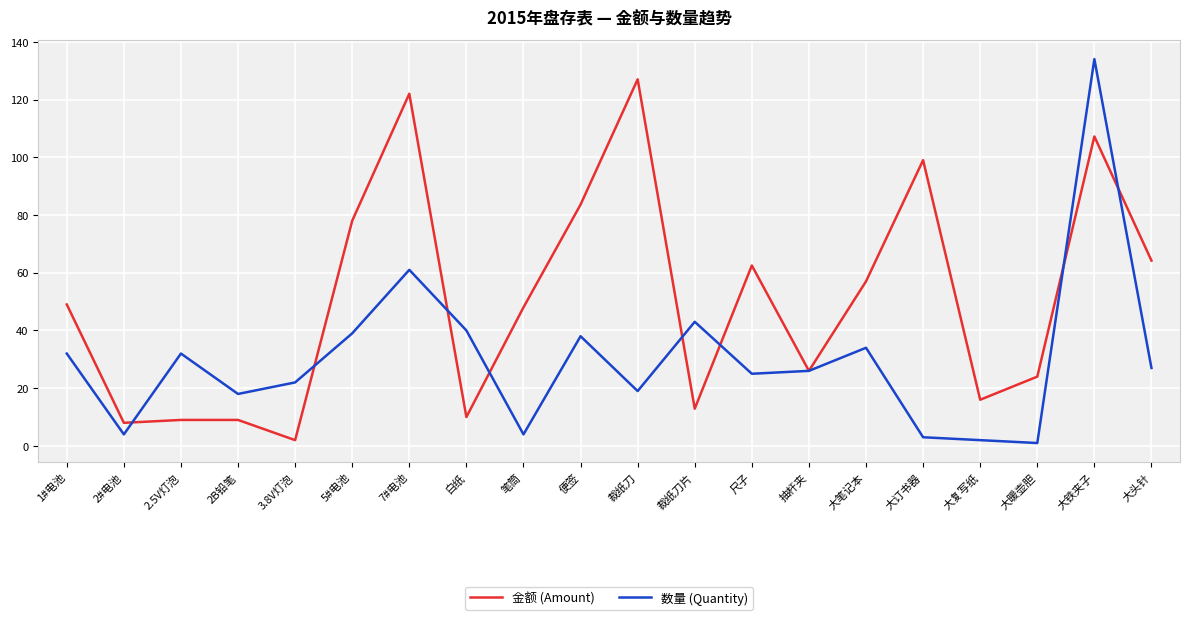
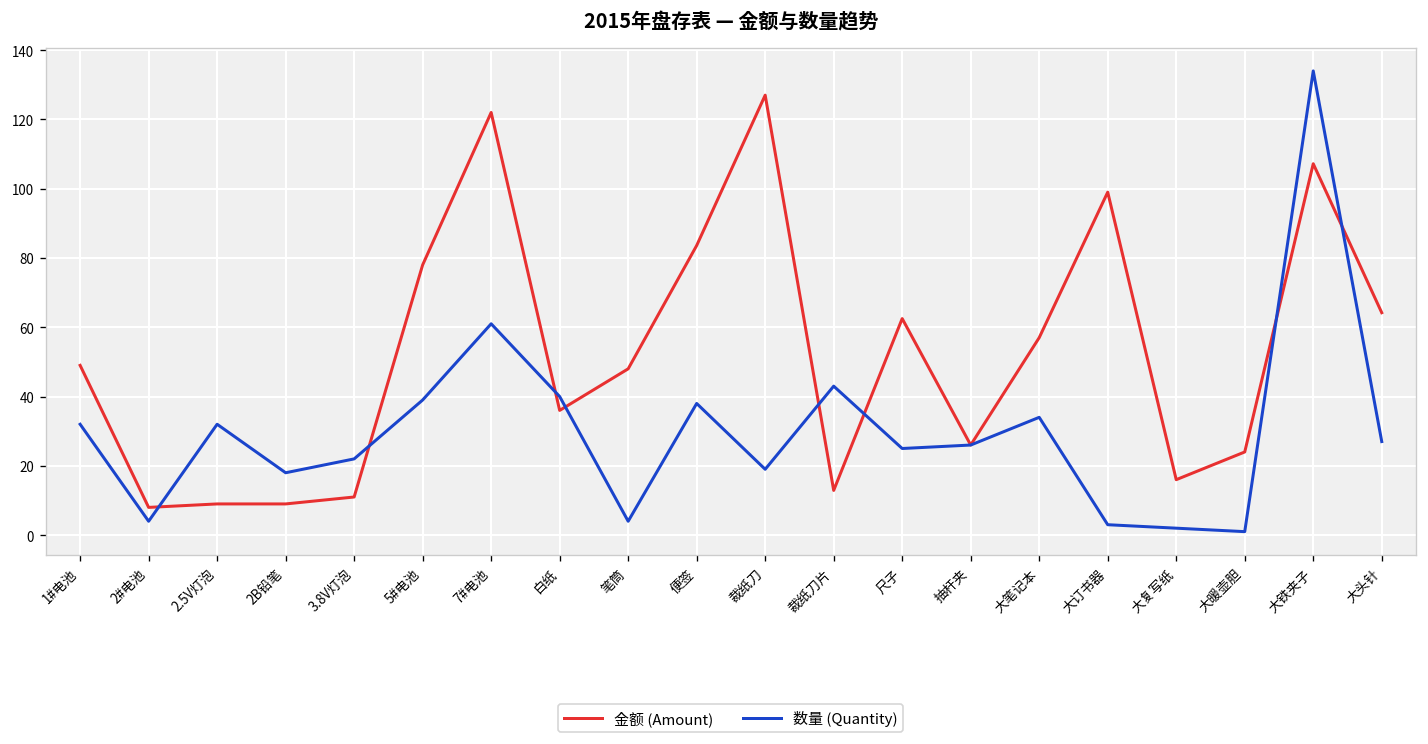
金额 (Amount), 3.8V灯泡: 2 -> 11
金额 (Amount), 白纸: 10 -> 36
